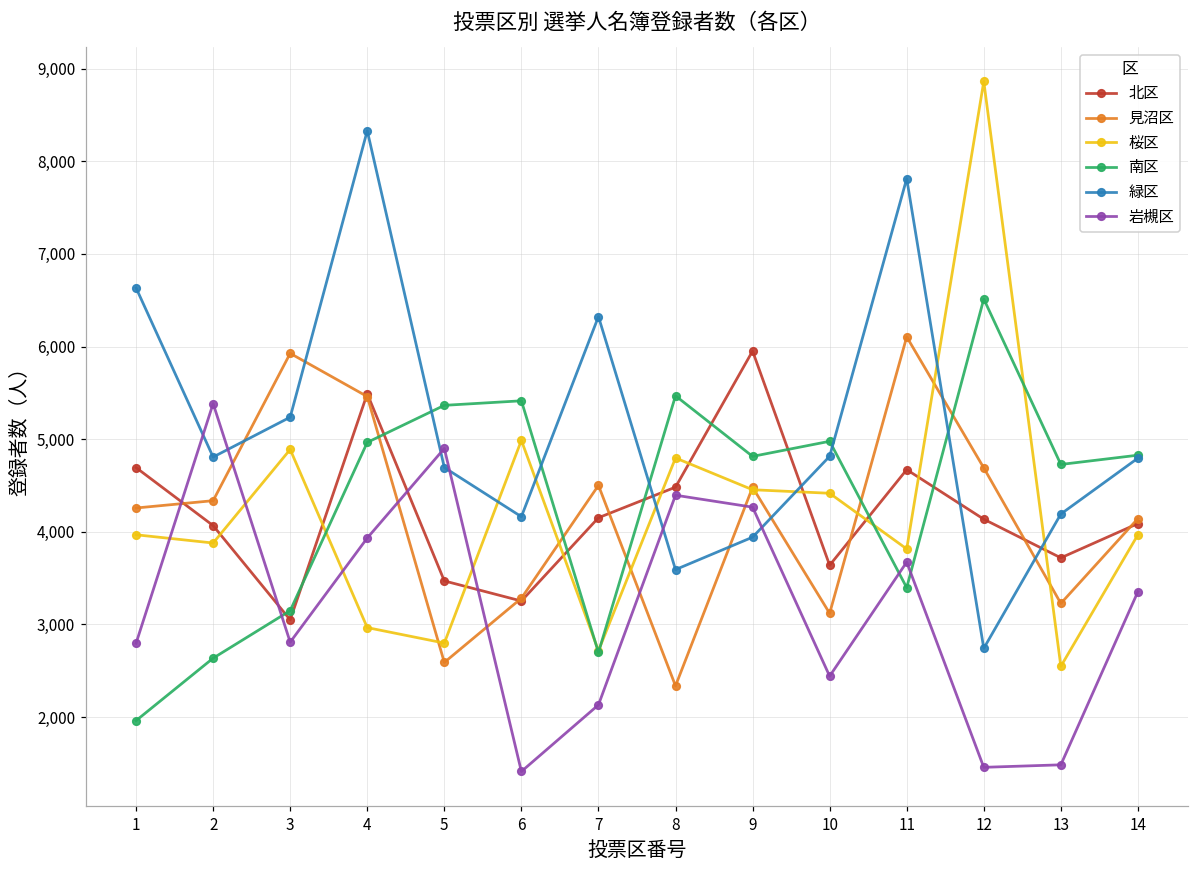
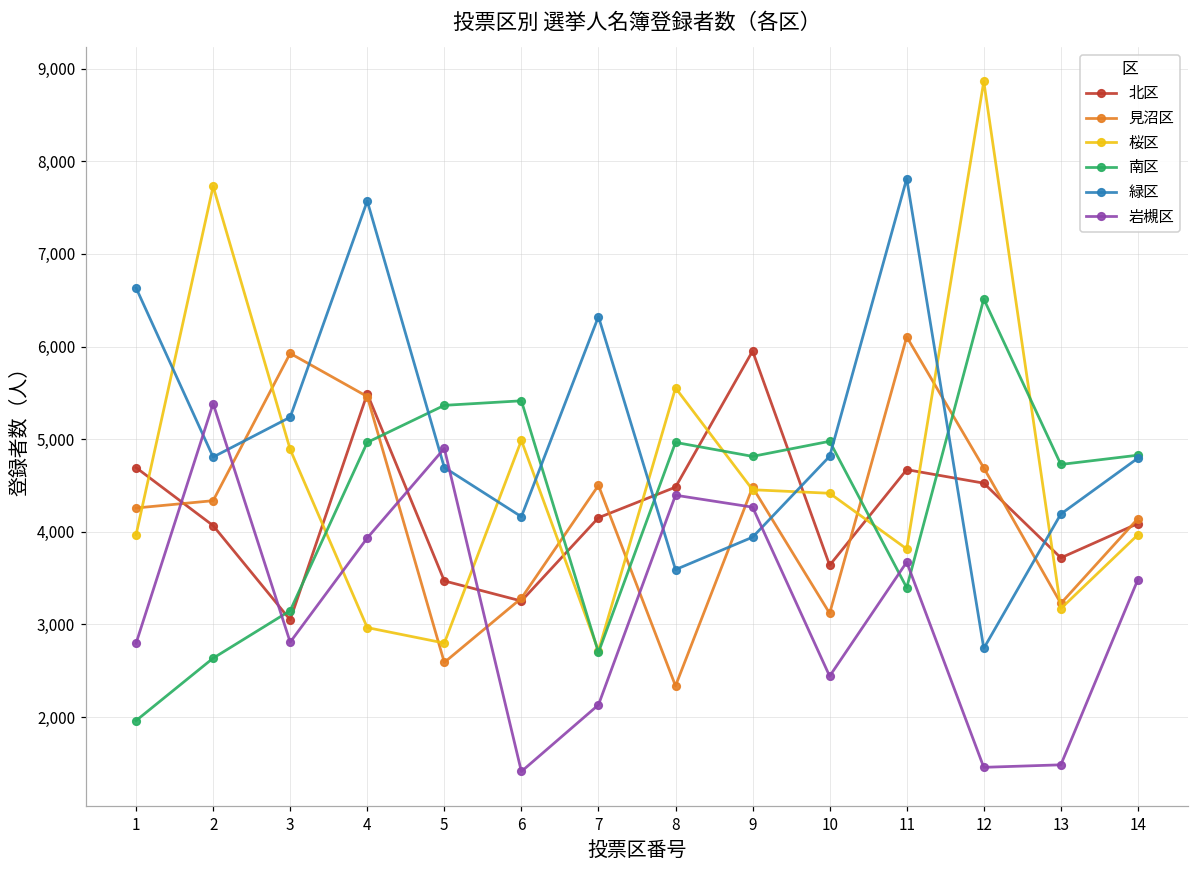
桜区, 2: 3,900 -> 7,700
緑区, 4: 8,300 -> 7,600
桜区, 8: 4,800 -> 5,600
南区, 8: 5,500 -> 5,000
北区, 12: 4,100 -> 4,500
桜区, 13: 2,500 -> 3,200
岩槻区, 14: 3,400 -> 3,500
